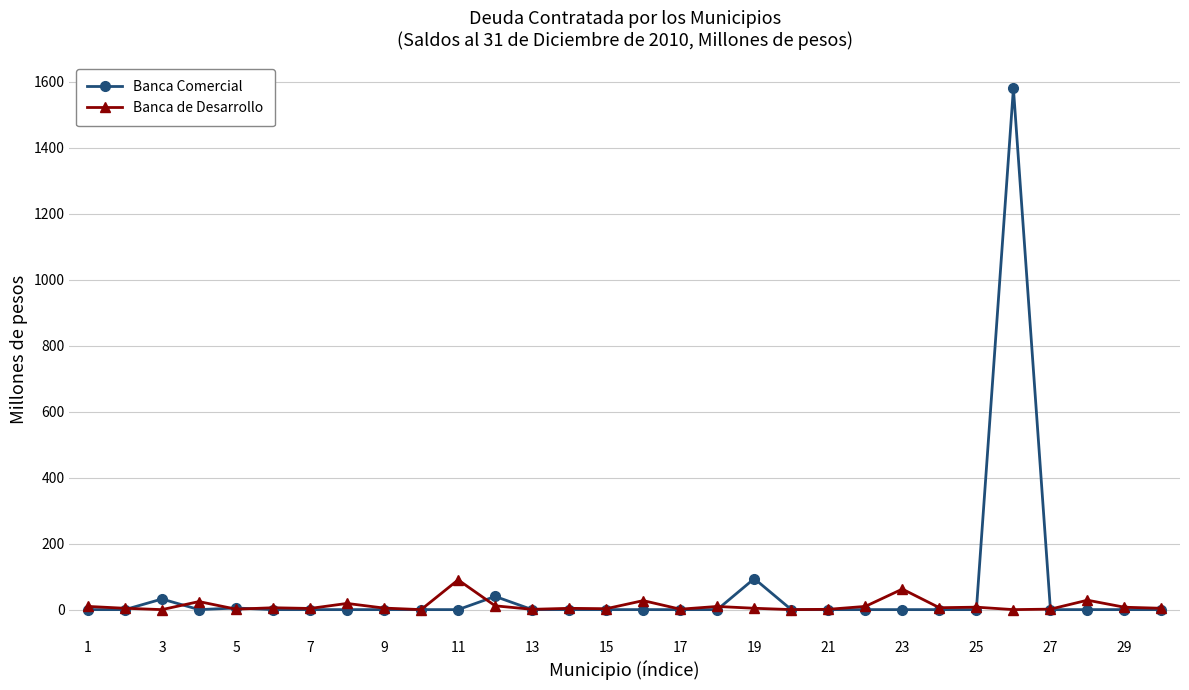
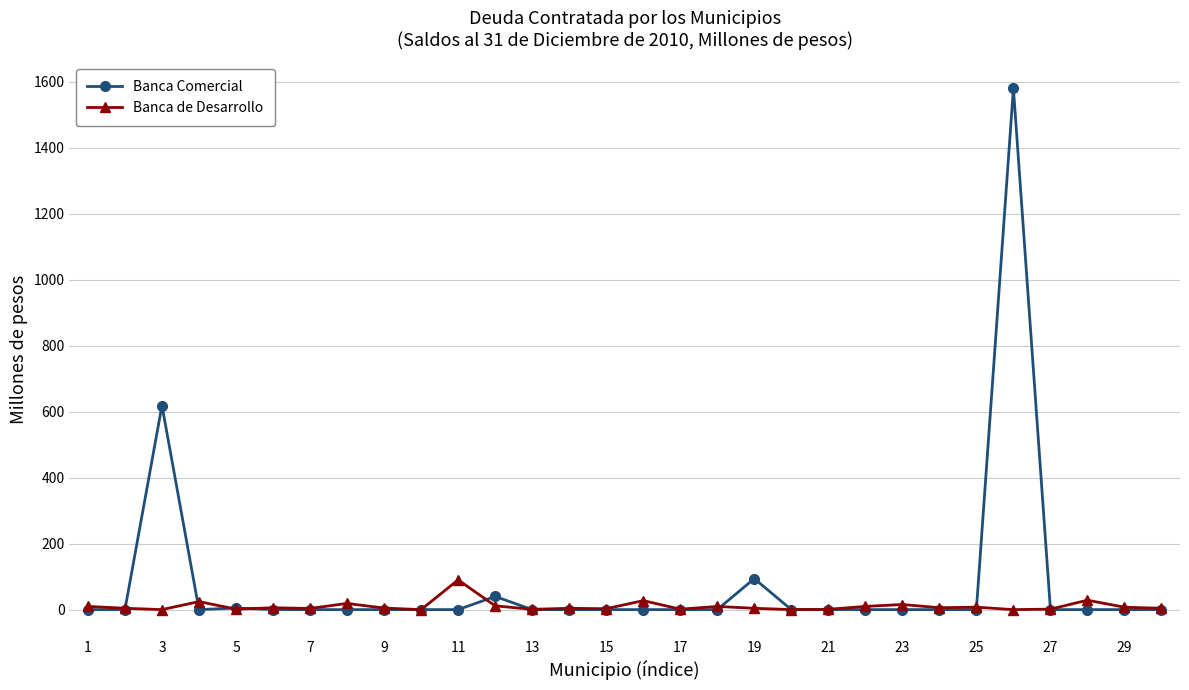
Banca Comercial, 3: 30 -> 620
Banca de Desarrollo, 23: 60 -> 20
